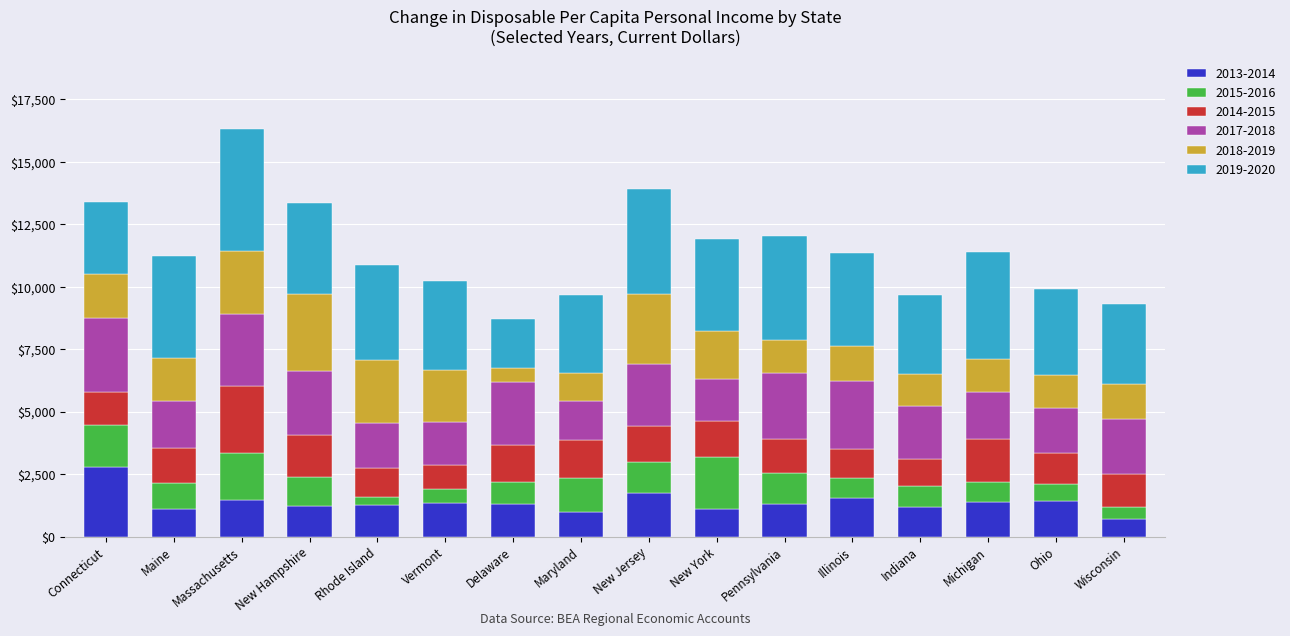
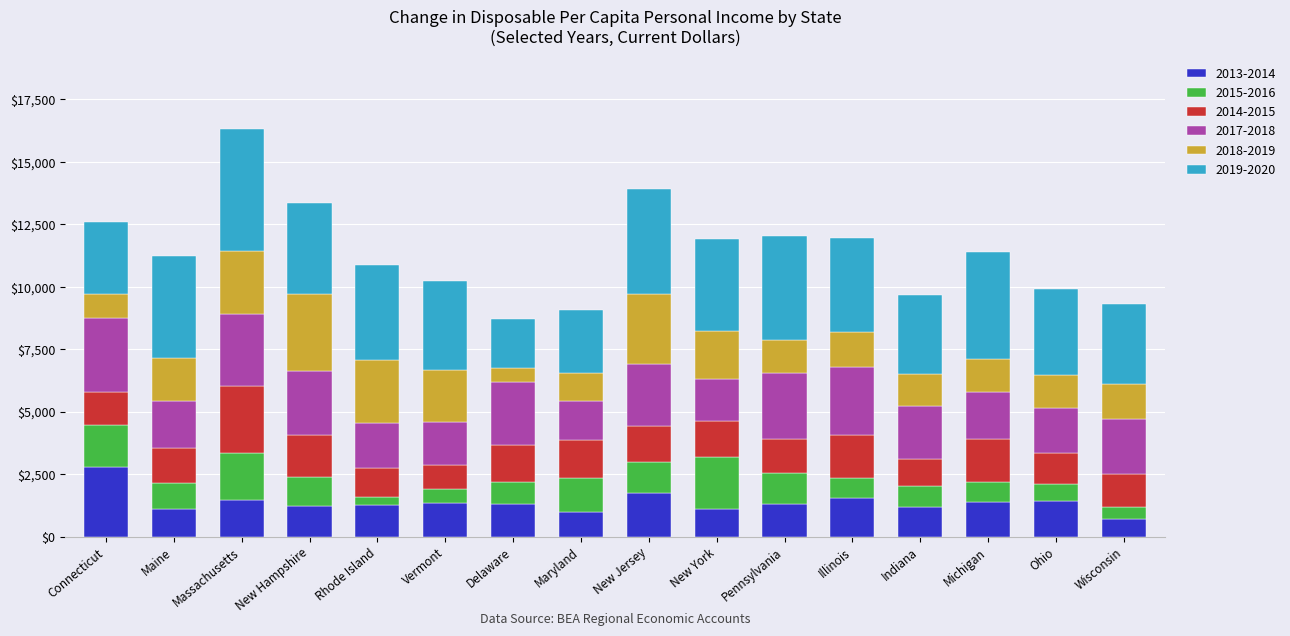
2018-2019, Connecticut: $1,700 -> $900
2019-2020, Maryland: $3,100 -> $2,500
2014-2015, Illinois: $1,100 -> $1,700
